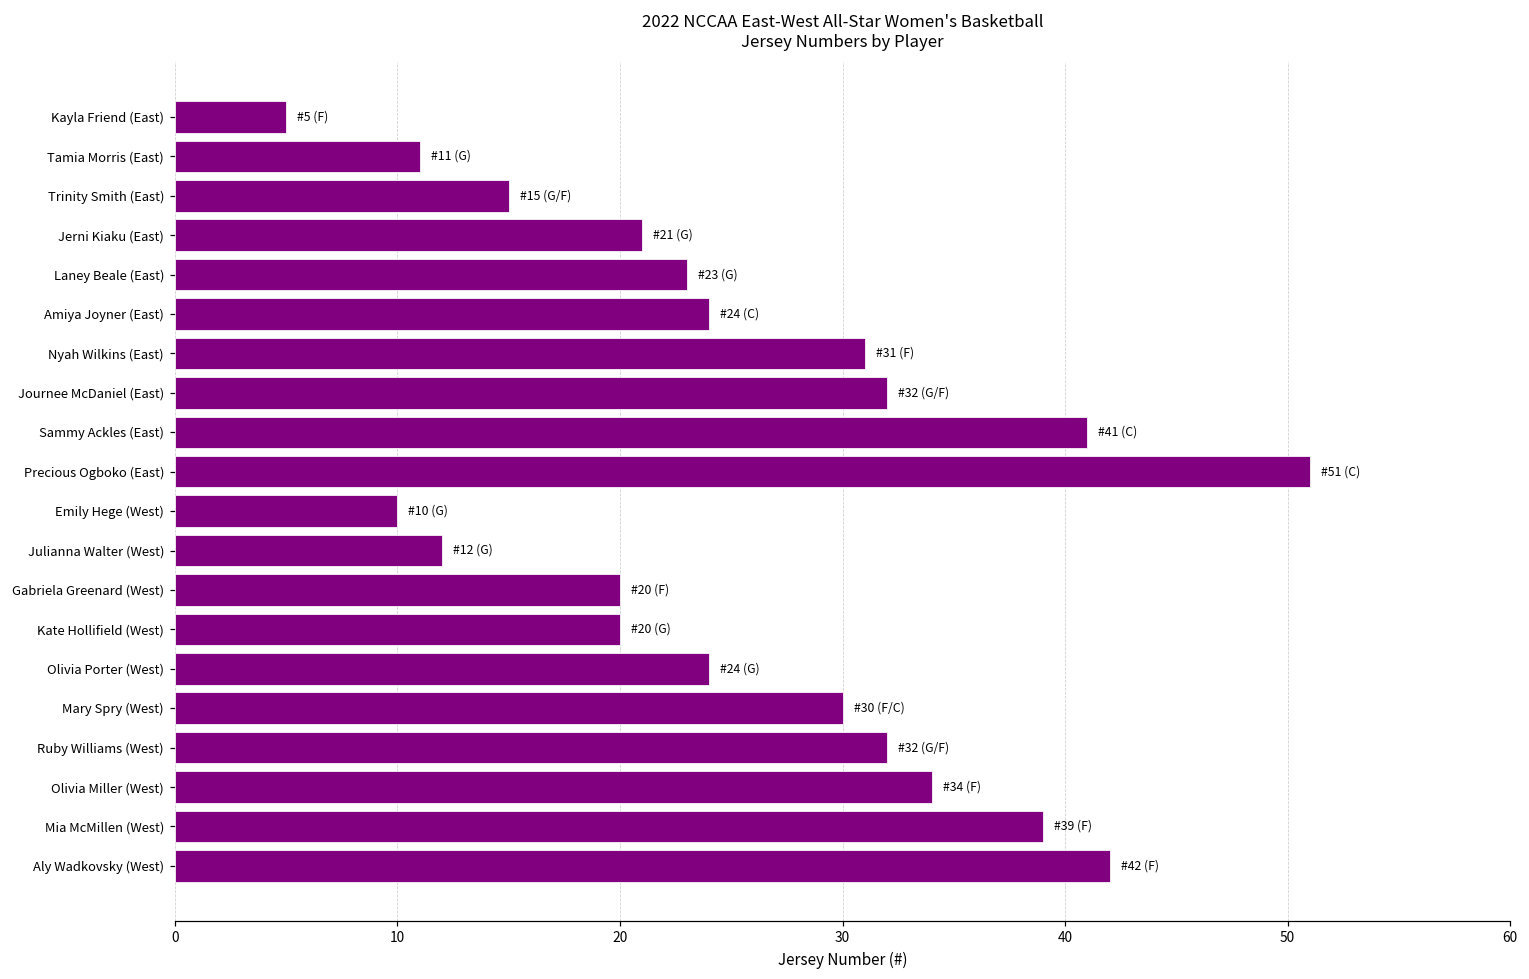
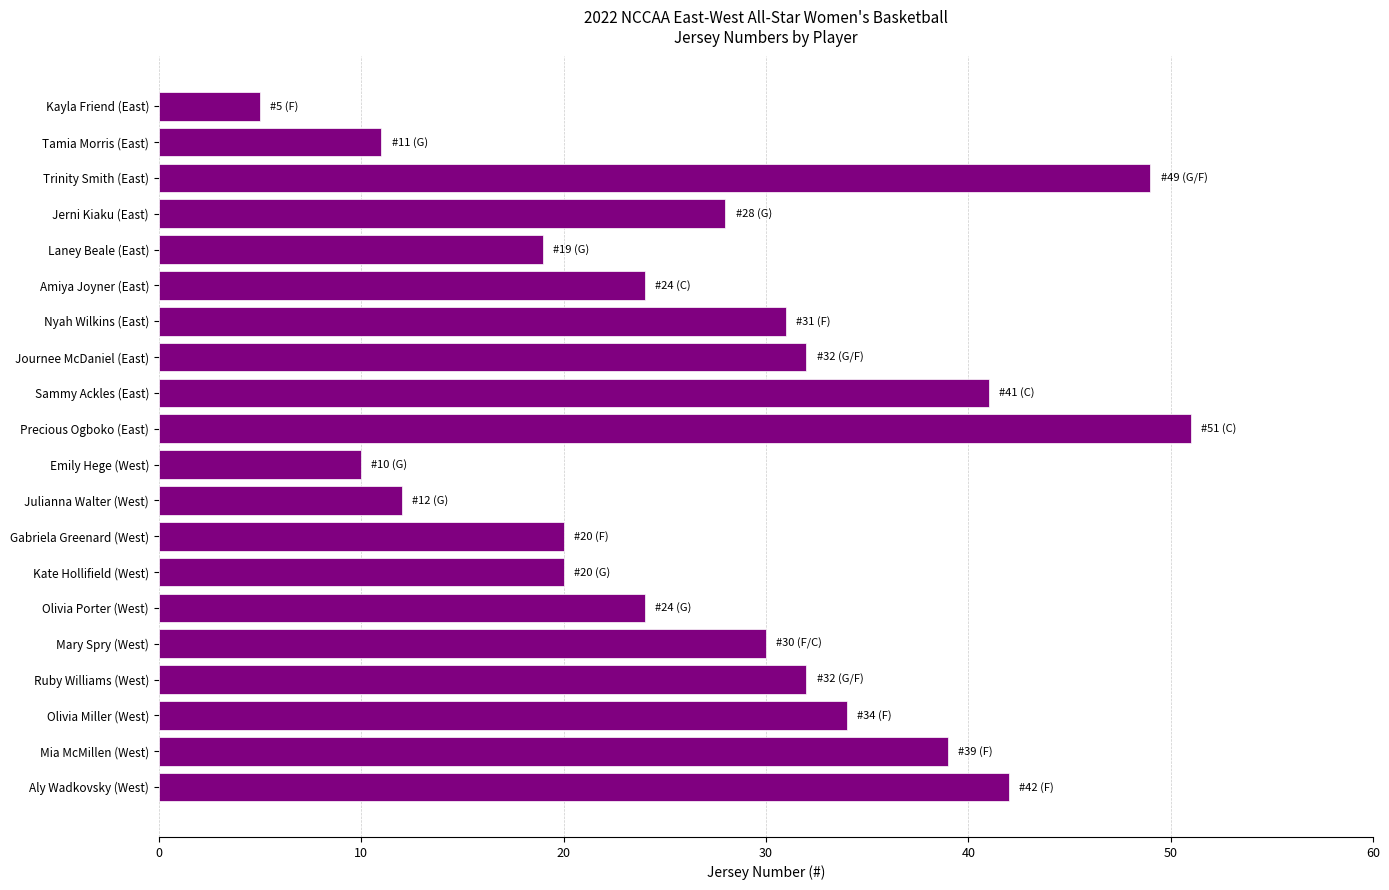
Trinity Smith (East): 15 -> 49
Jerni Kiaku (East): 21 -> 28
Laney Beale (East): 23 -> 19
